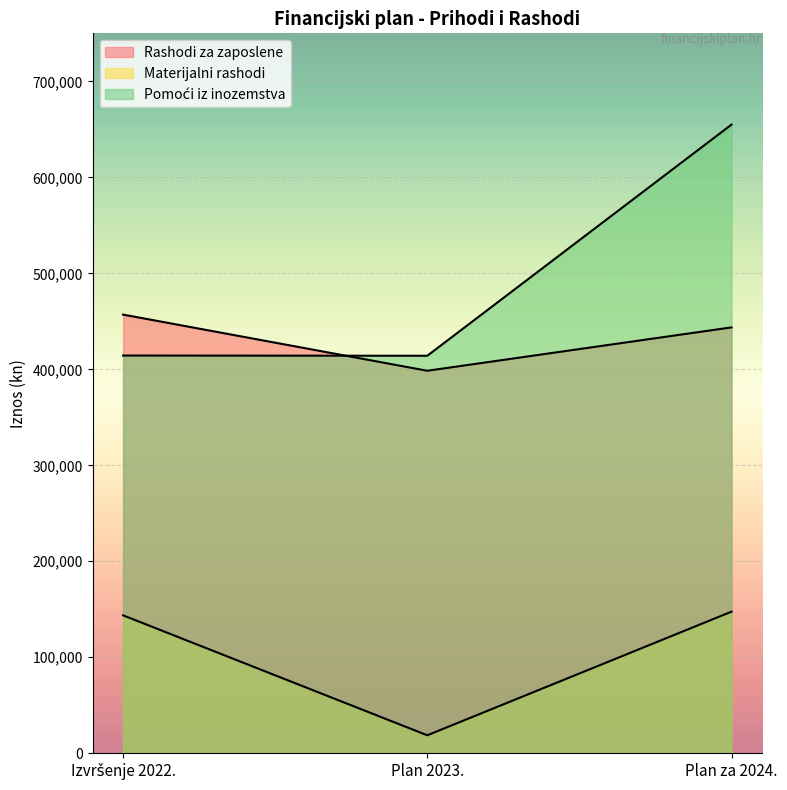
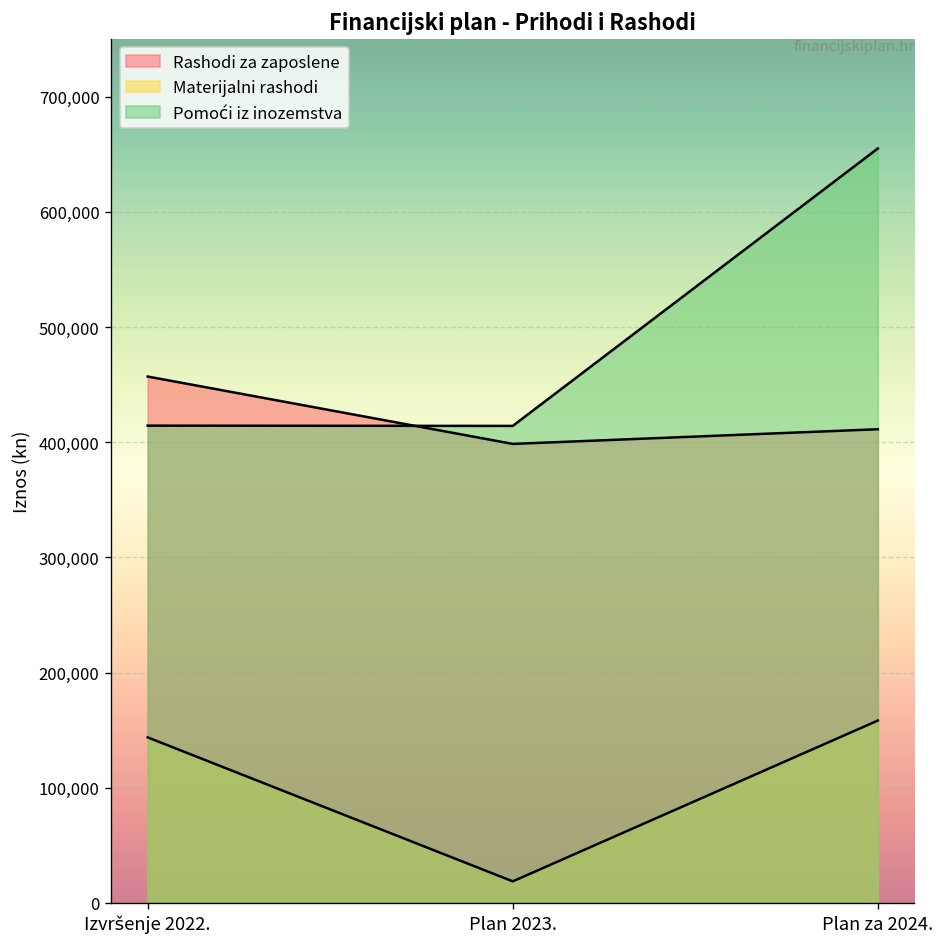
Rashodi za zaposlene, Plan za 2024.: 440,000 -> 410,000
Materijalni rashodi, Plan za 2024.: 150,000 -> 160,000
